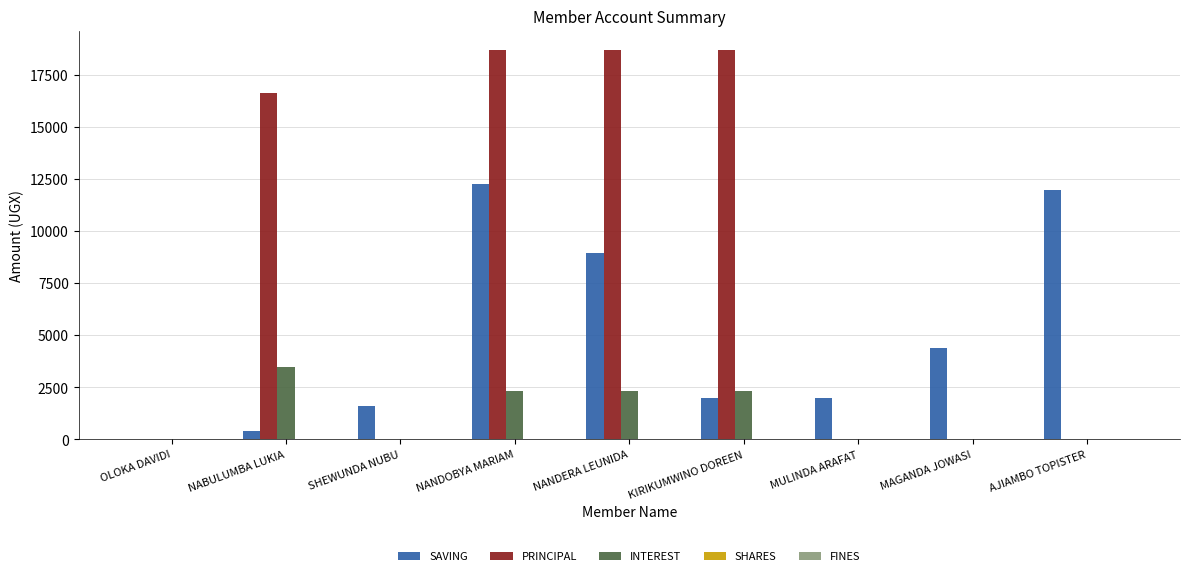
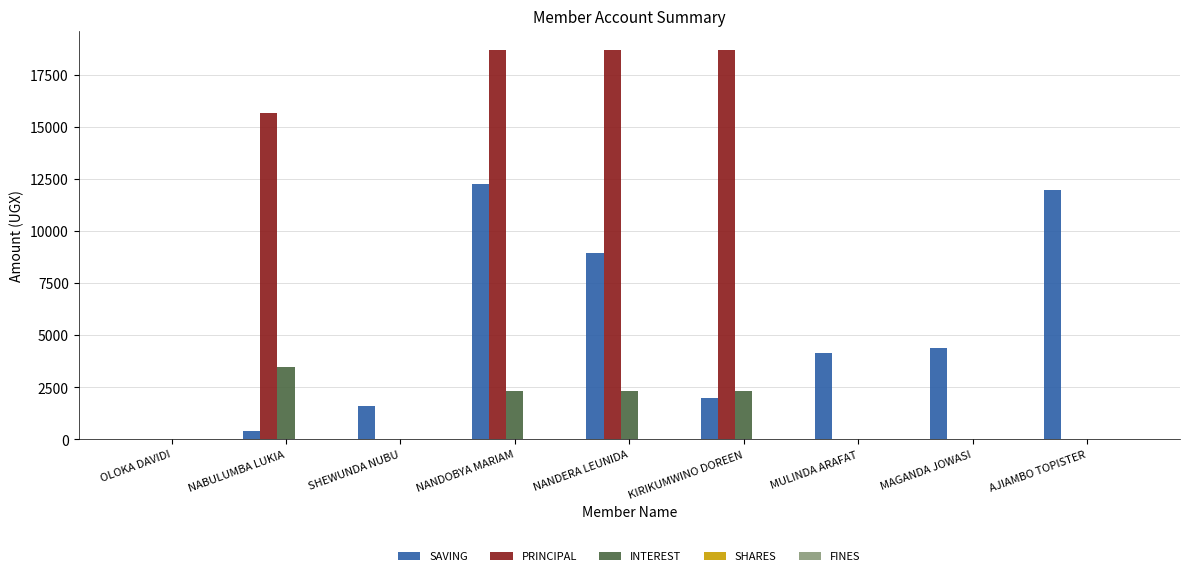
PRINCIPAL, NABULUMBA LUKIA: 16600 -> 15700
SAVING, MULINDA ARAFAT: 2000 -> 4200
